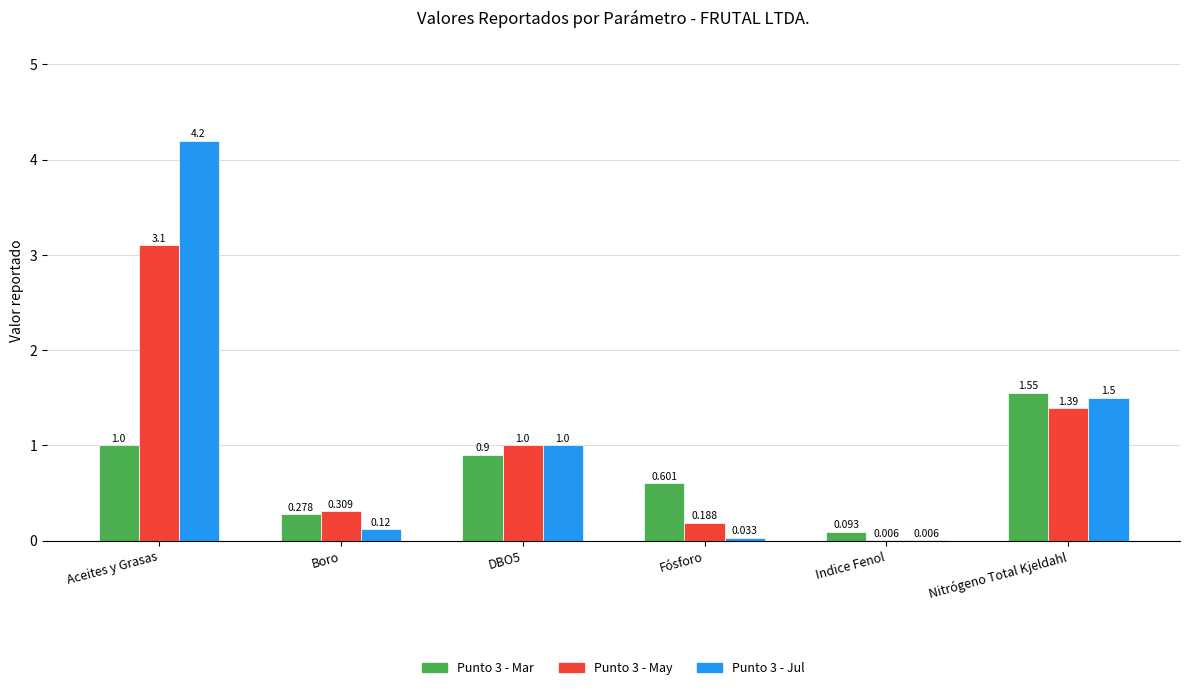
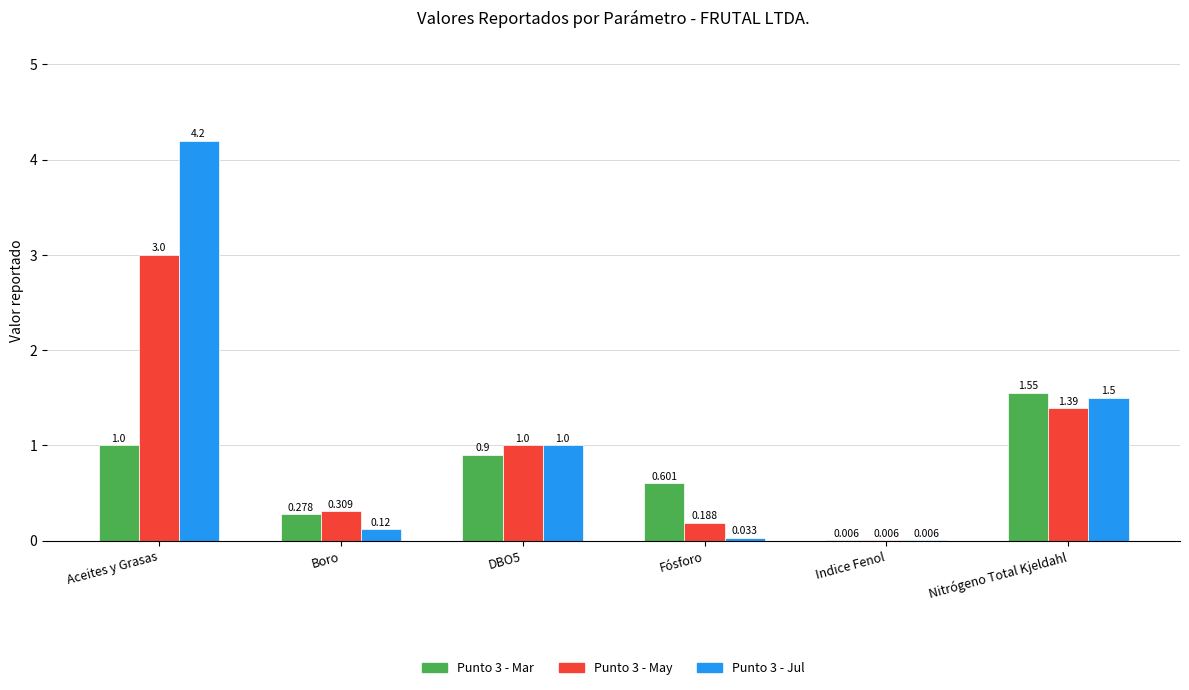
Punto 3 - May, Aceites y Grasas: 3.1 -> 3.0
Punto 3 - Mar, Indice Fenol: 0.093 -> 0.006
